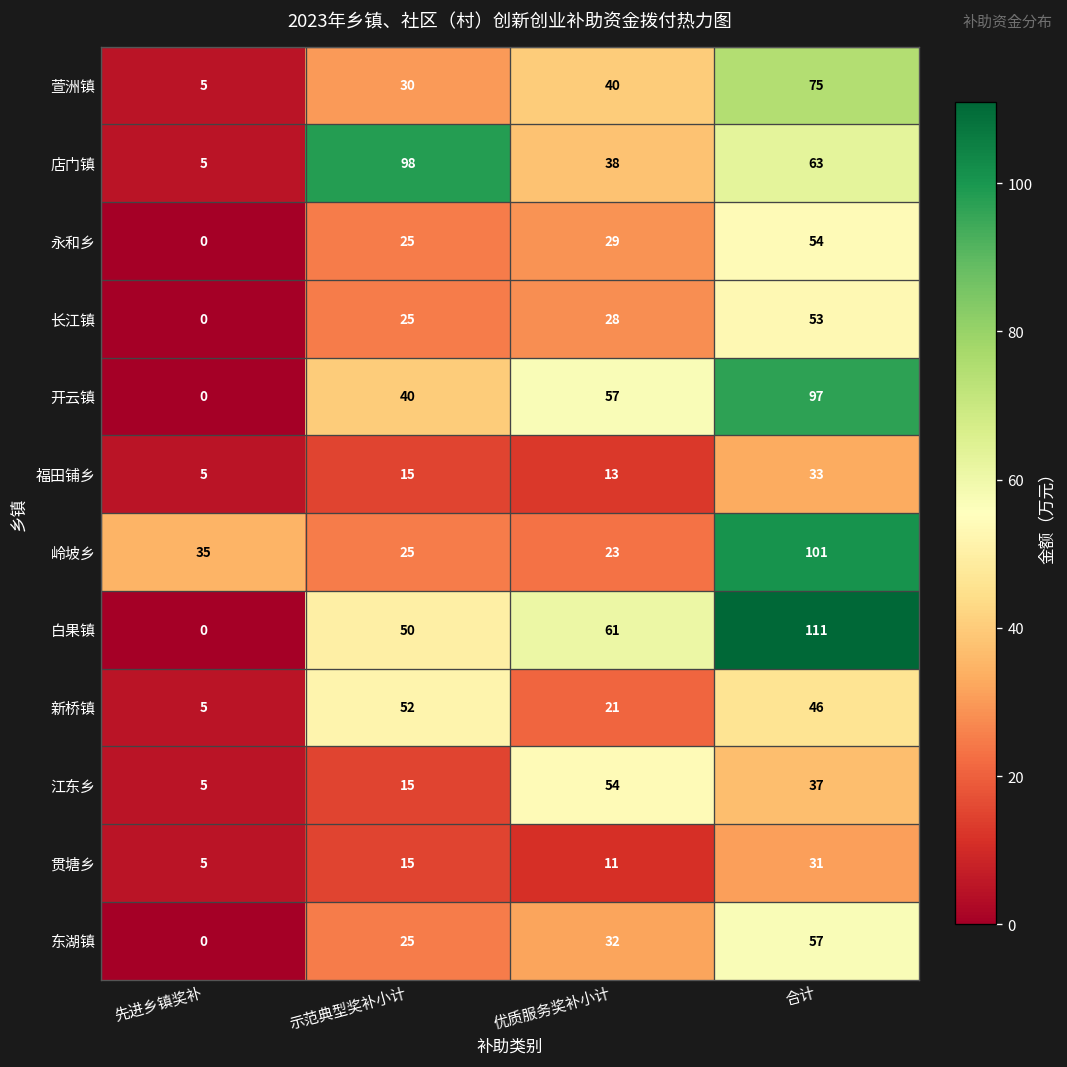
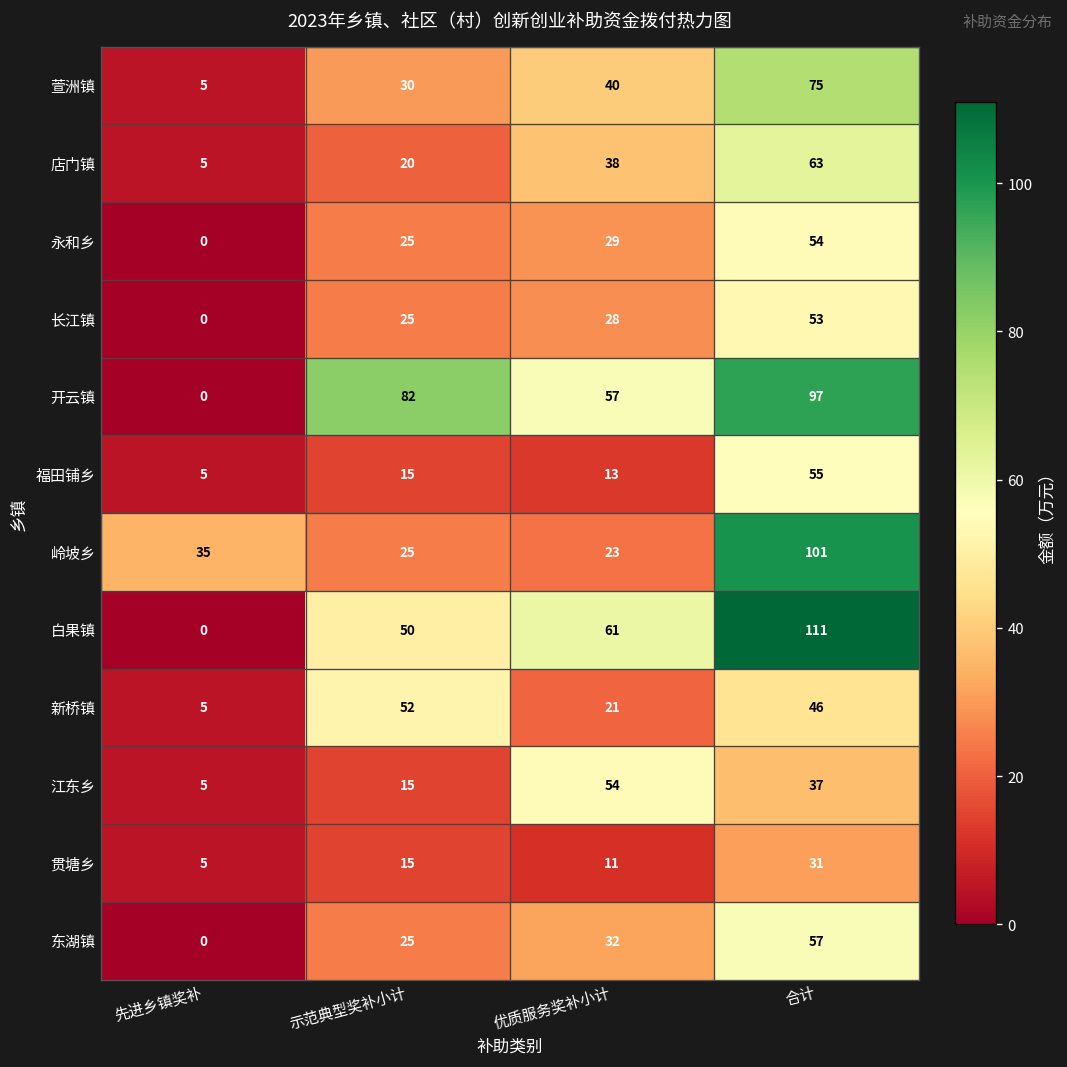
店门镇, 示范典型奖补小计: 98 -> 20
开云镇, 示范典型奖补小计: 40 -> 82
福田铺乡, 合计: 33 -> 55
